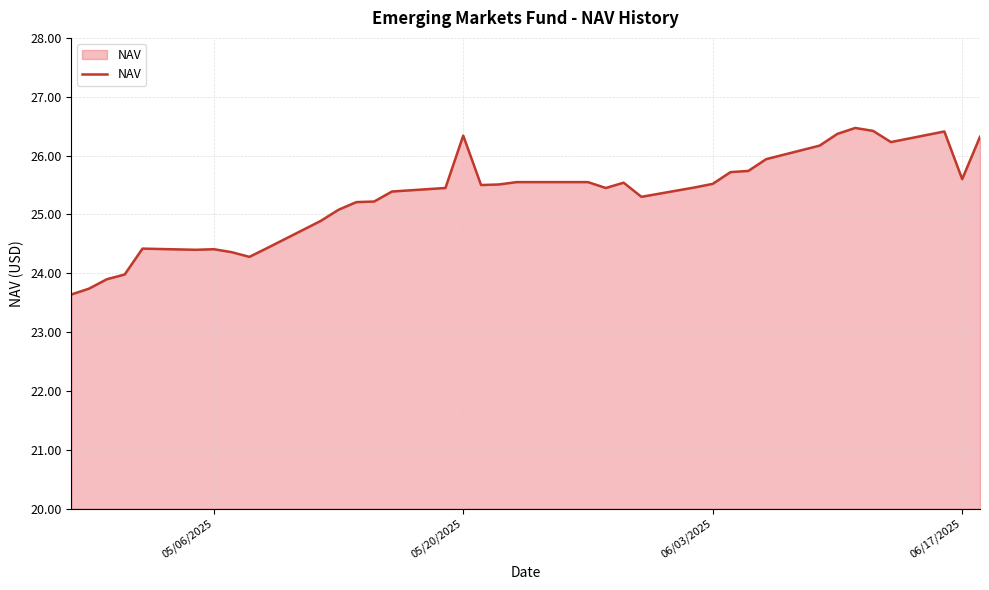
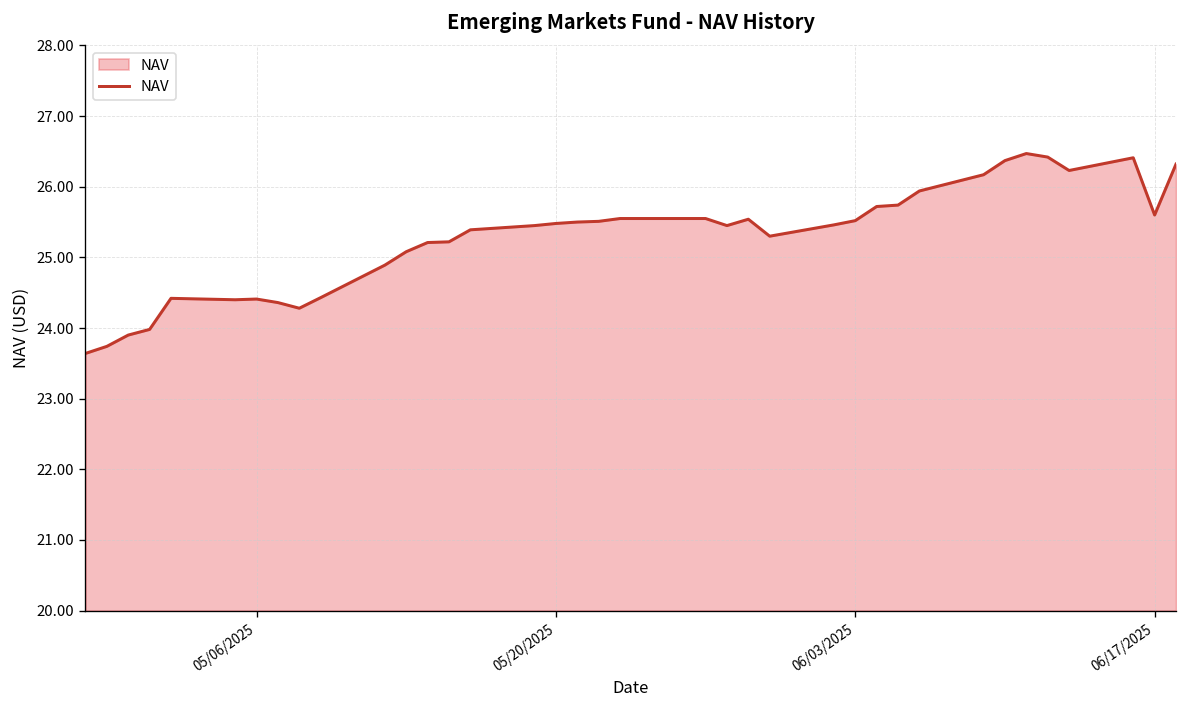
05/20/2025: 26.3 -> 25.5
